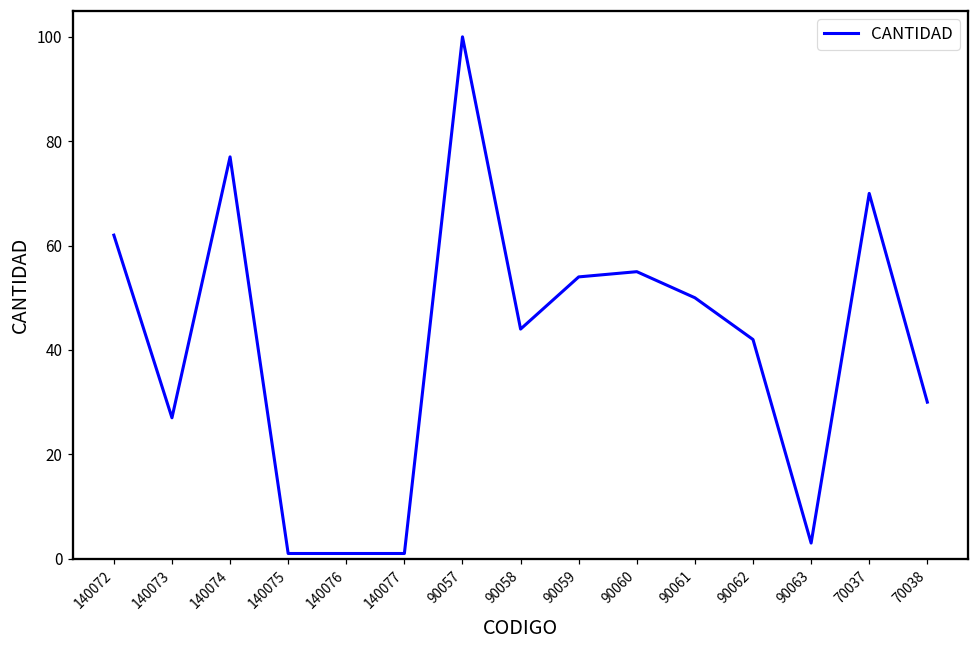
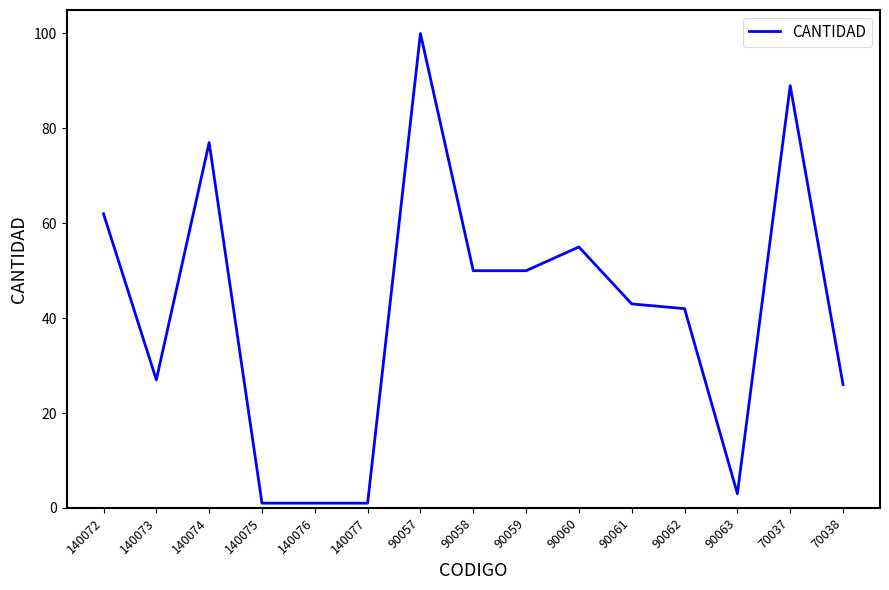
90058: 44 -> 50
90059: 54 -> 50
90061: 50 -> 43
70037: 70 -> 89
70038: 30 -> 26
